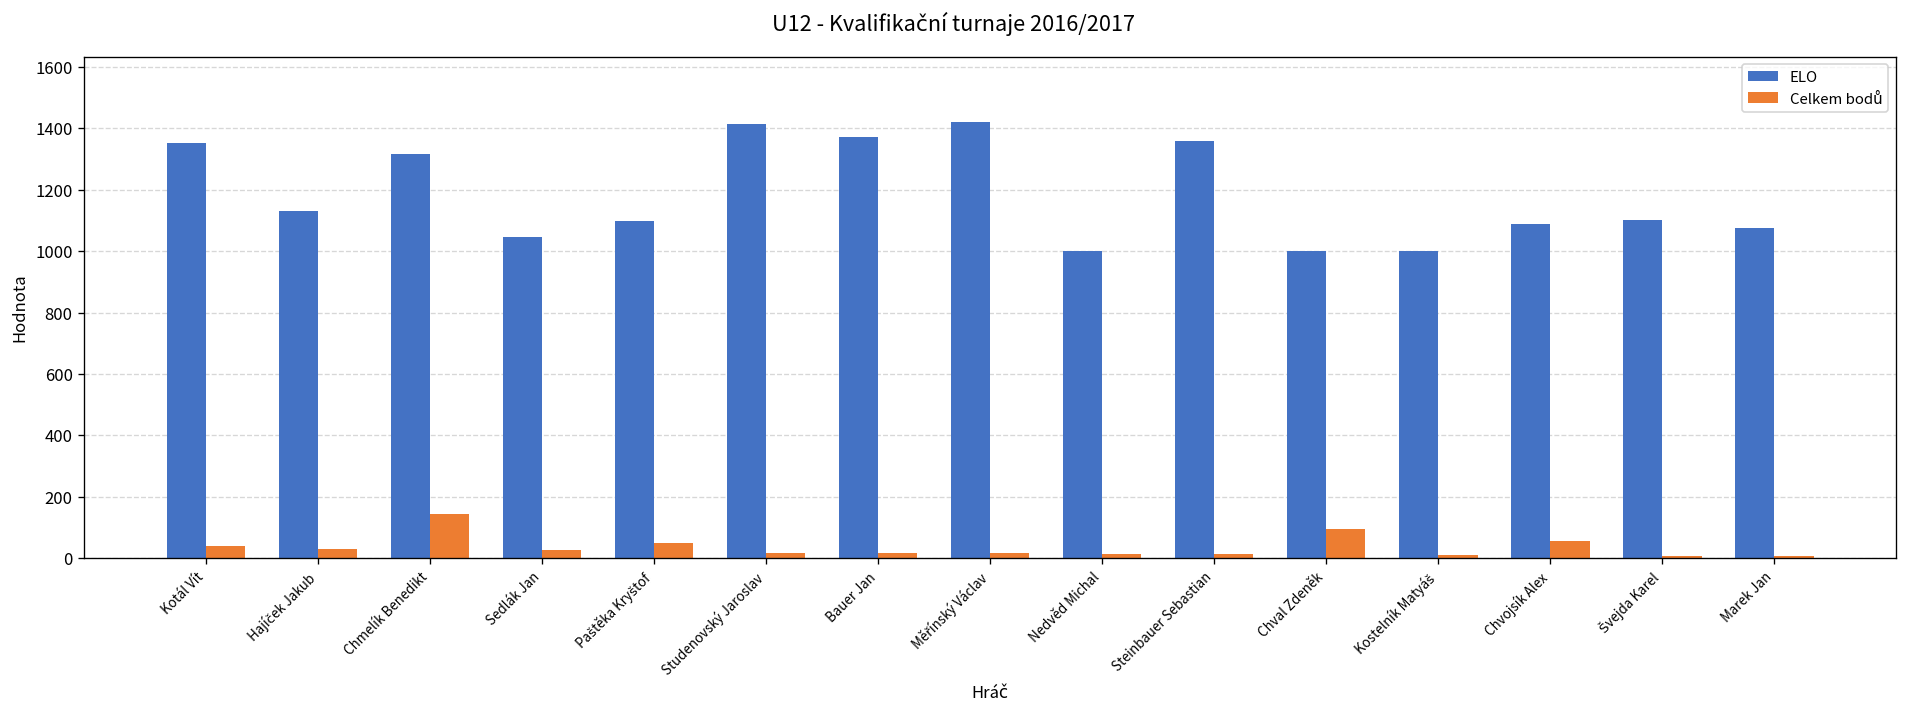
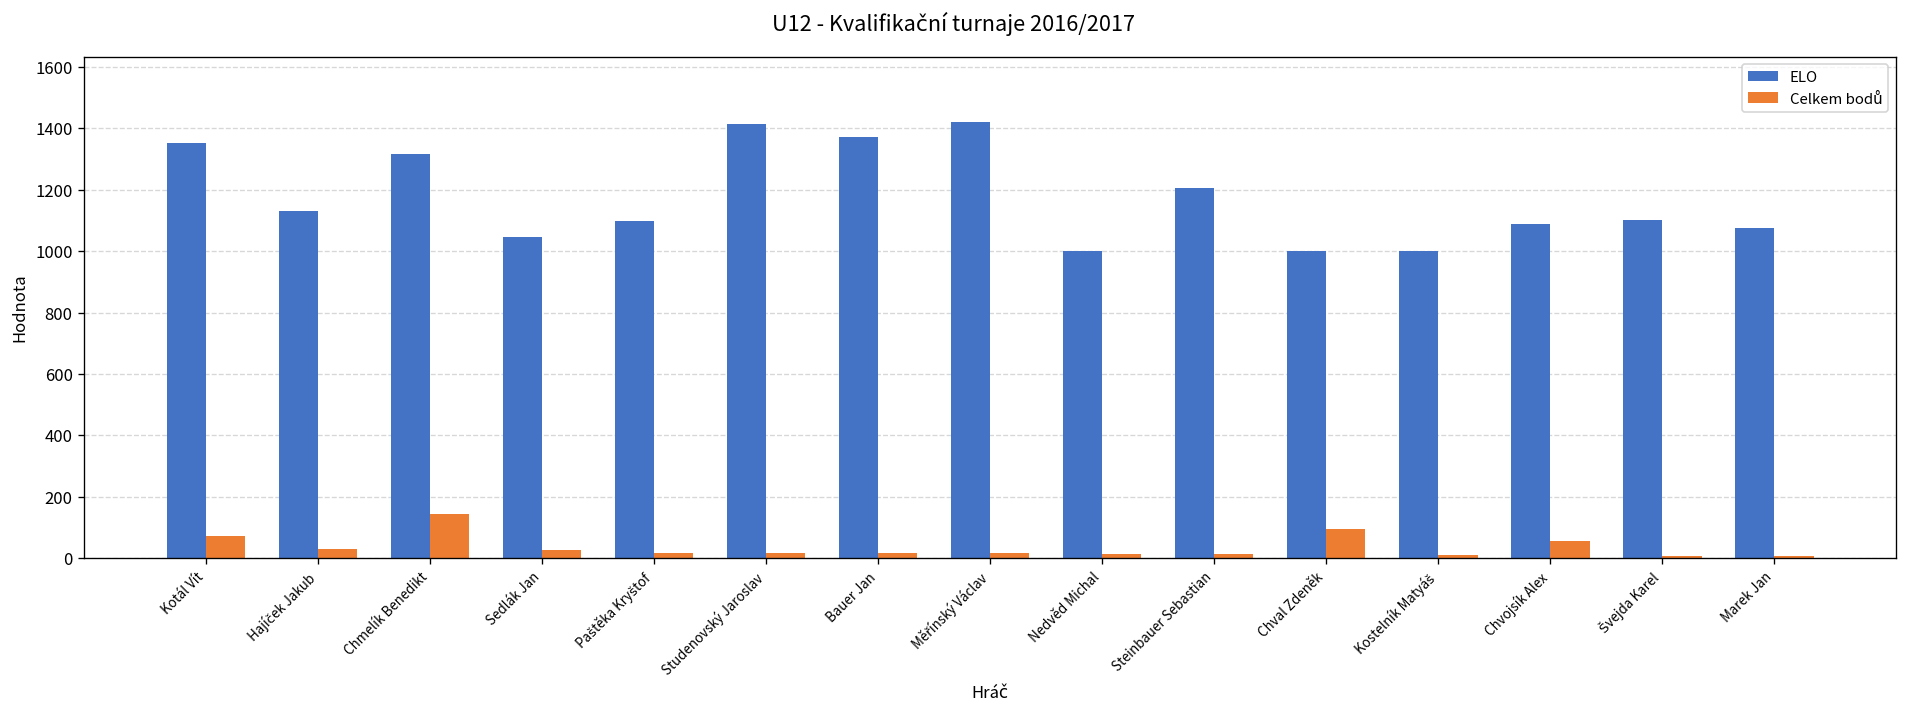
Celkem bodů, Kotál Vít: 40 -> 70
Celkem bodů, Paštěka Kryštof: 50 -> 20
ELO, Steinbauer Sebastian: 1360 -> 1210
